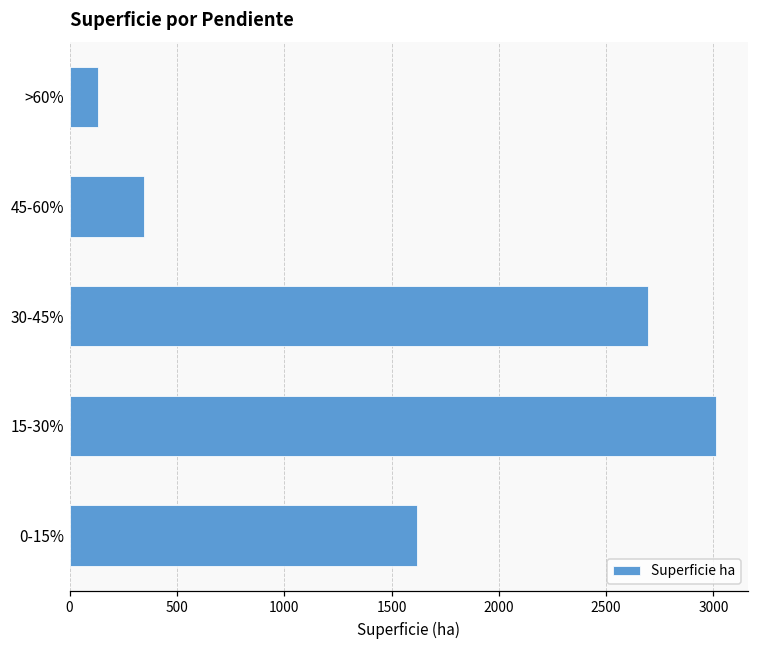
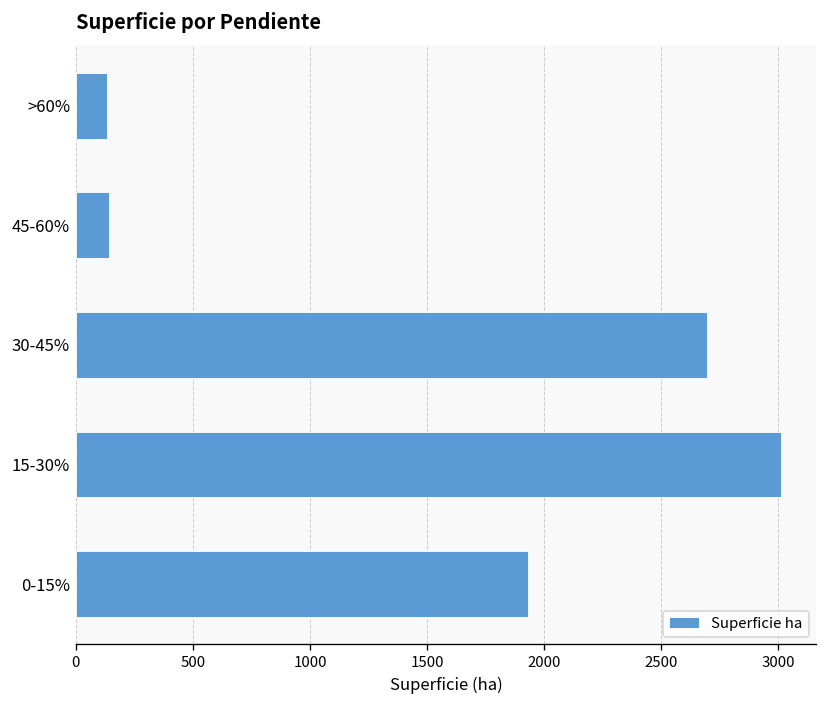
45-60%: 350 -> 140
0-15%: 1620 -> 1930
